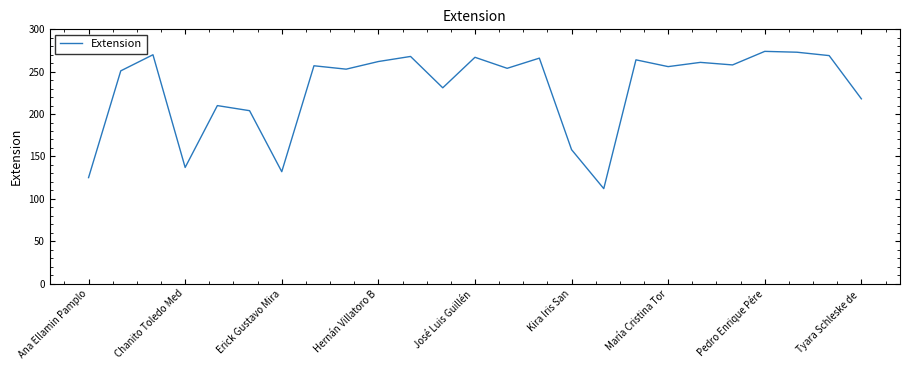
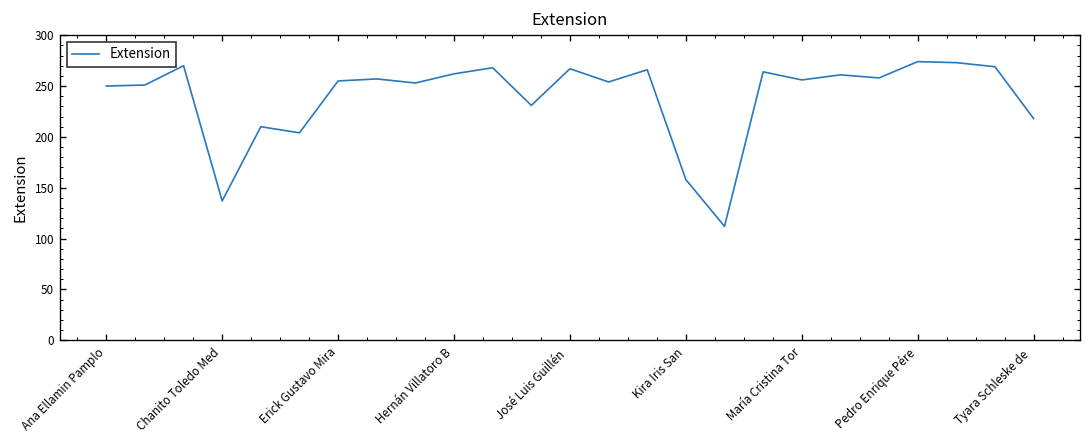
Ana Ellamin Pamplo: 130 -> 250
Erick Gustavo Mira: 130 -> 260
